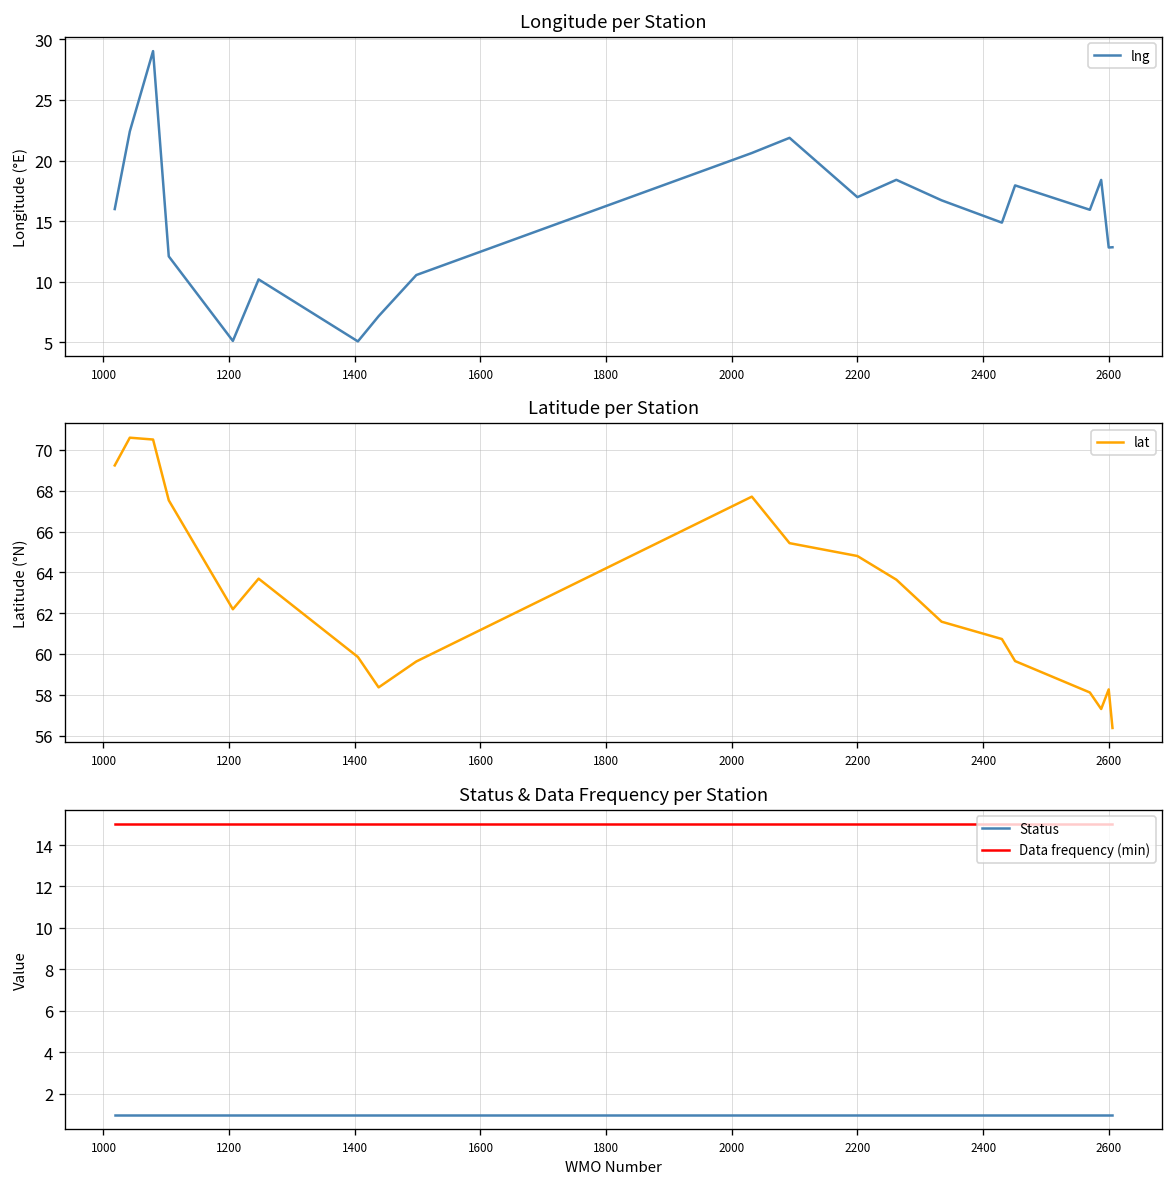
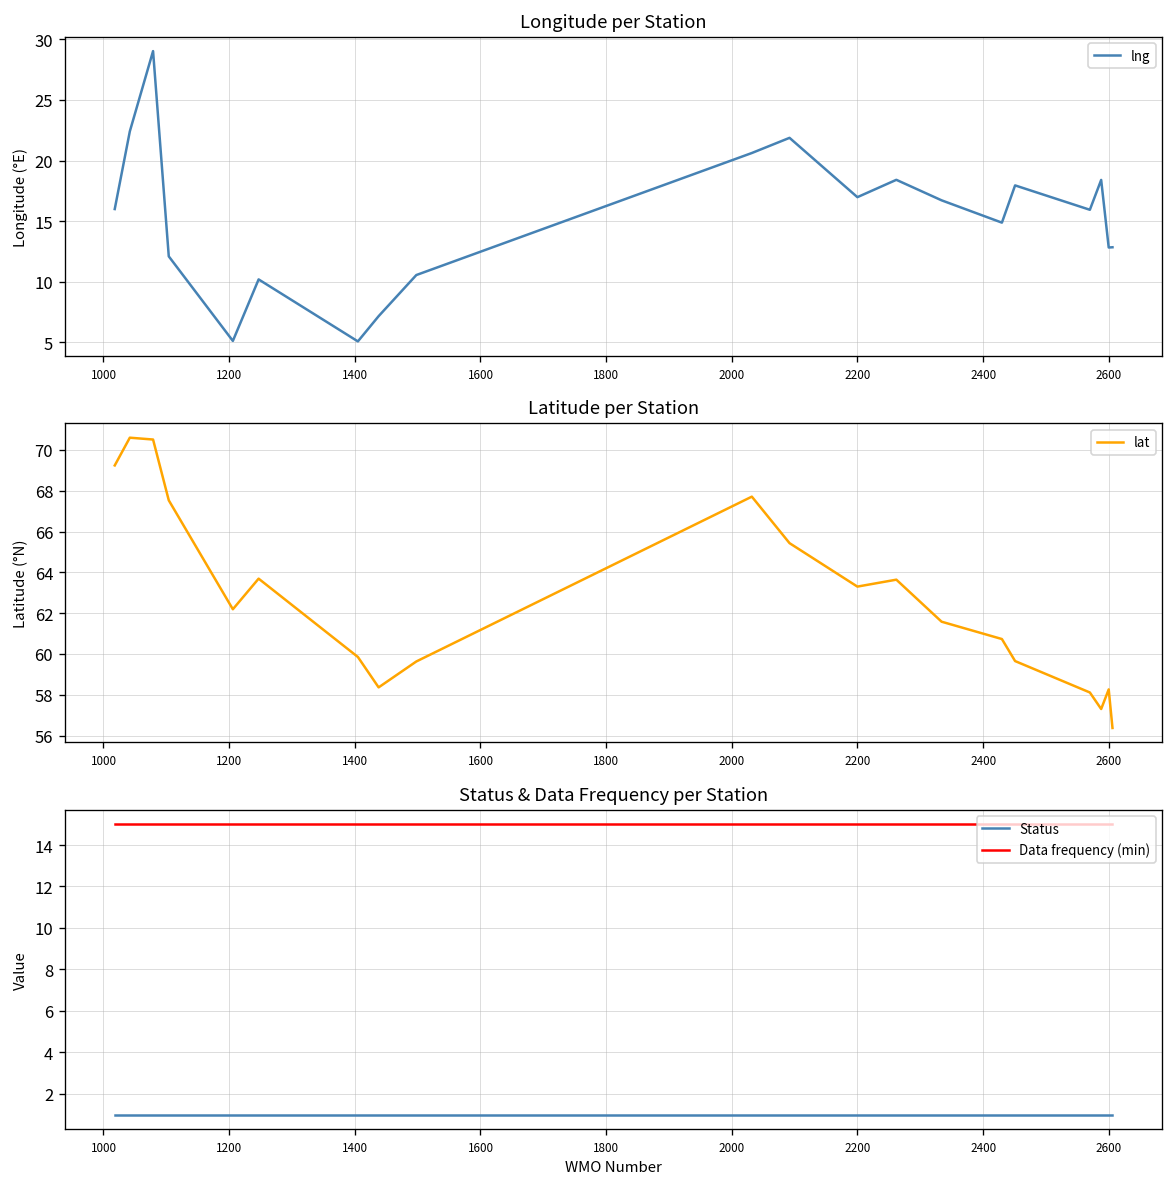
Latitude per Station, 2200: 64.8 -> 63.3
